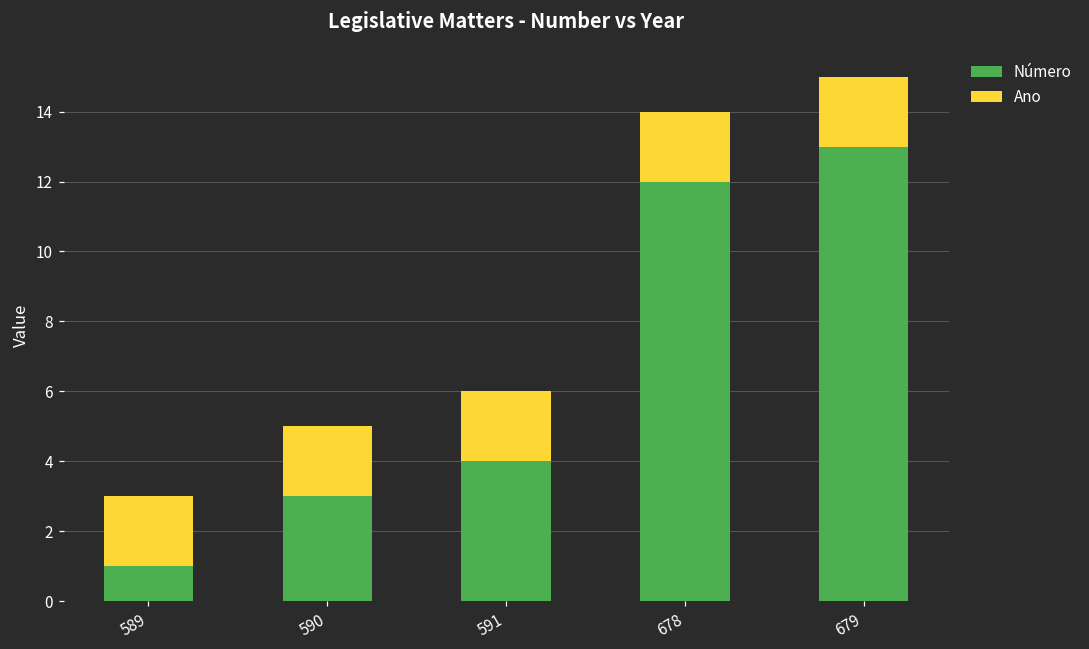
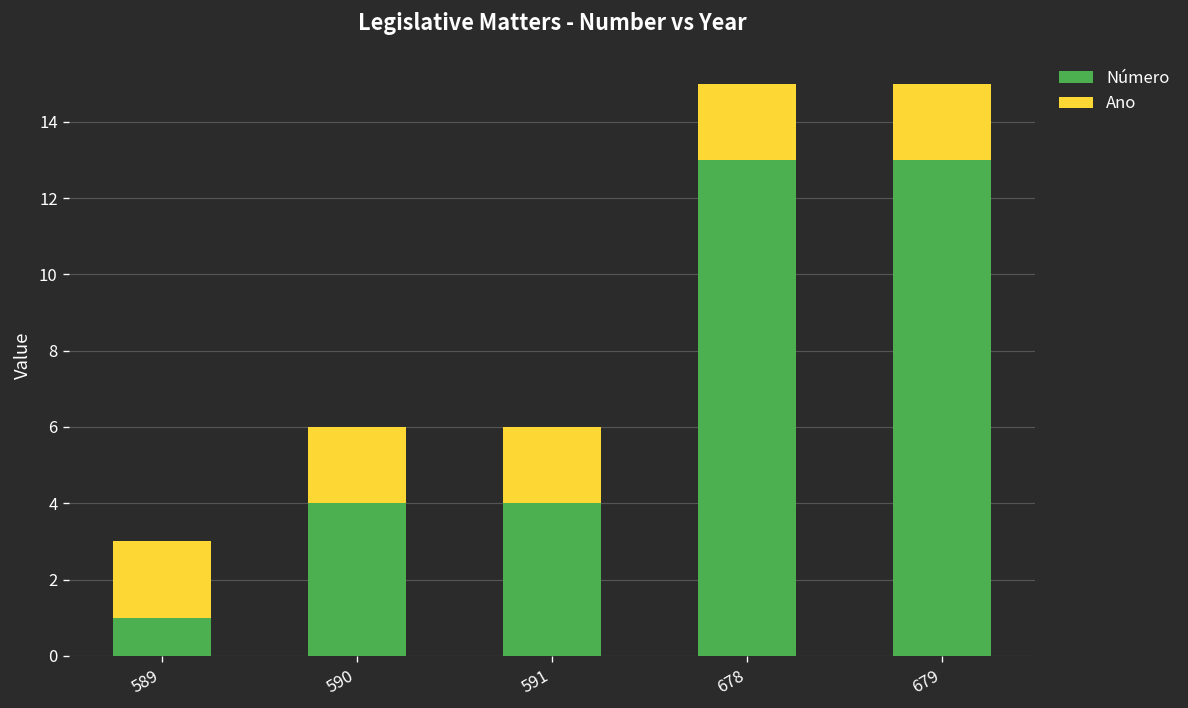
Número, 590: 3 -> 4
Número, 678: 12 -> 13
